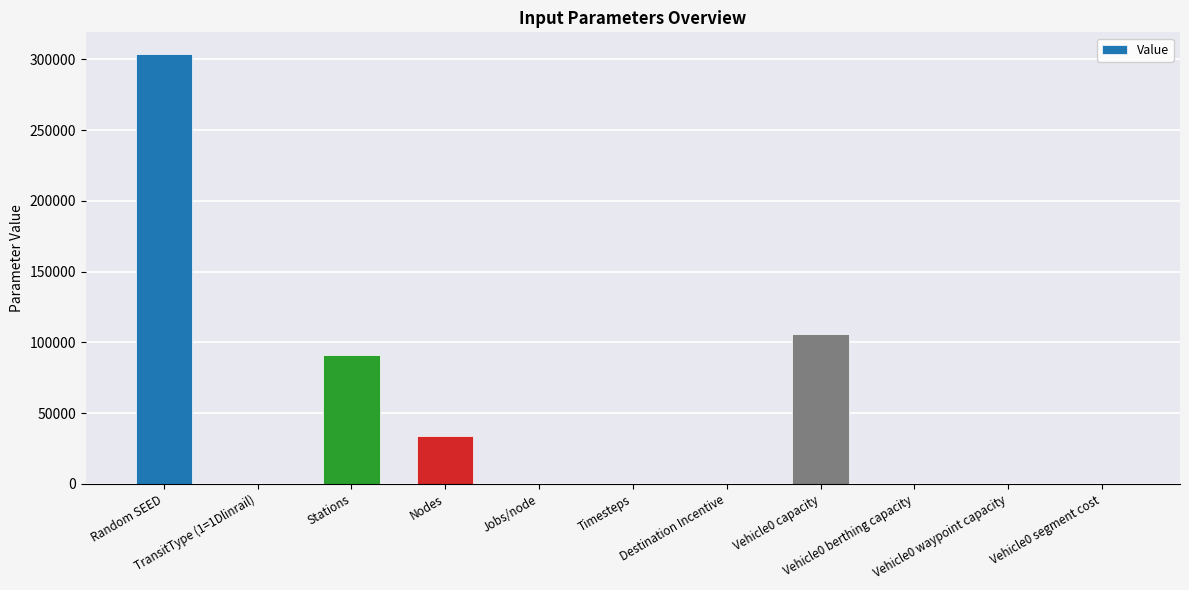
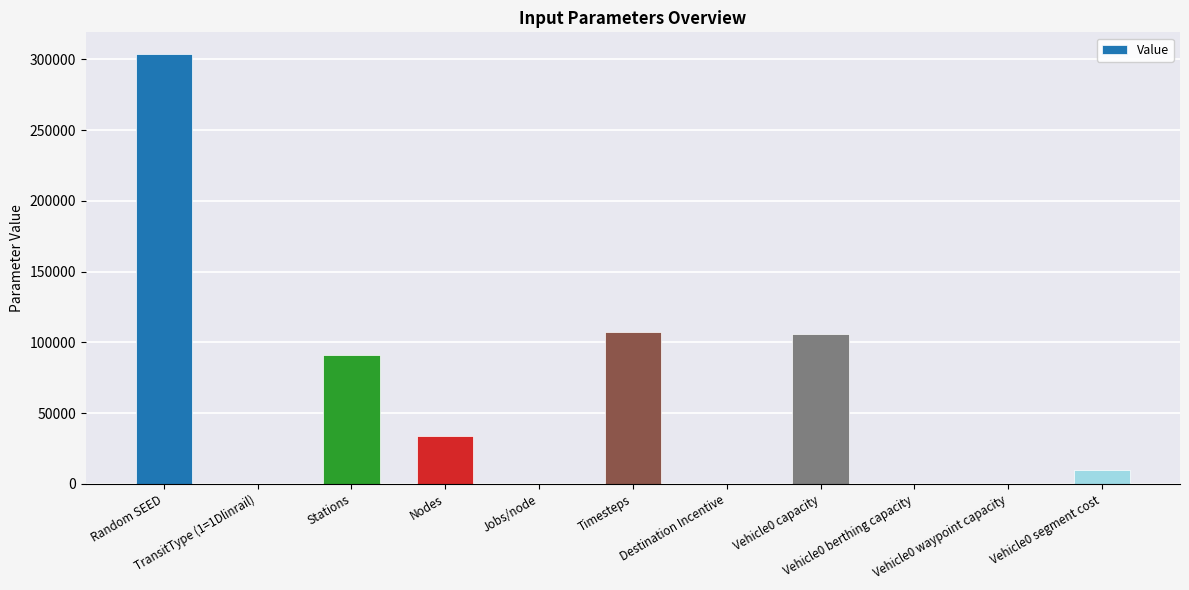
Timesteps: 0 -> 107000
Vehicle0 segment cost: 0 -> 10000
